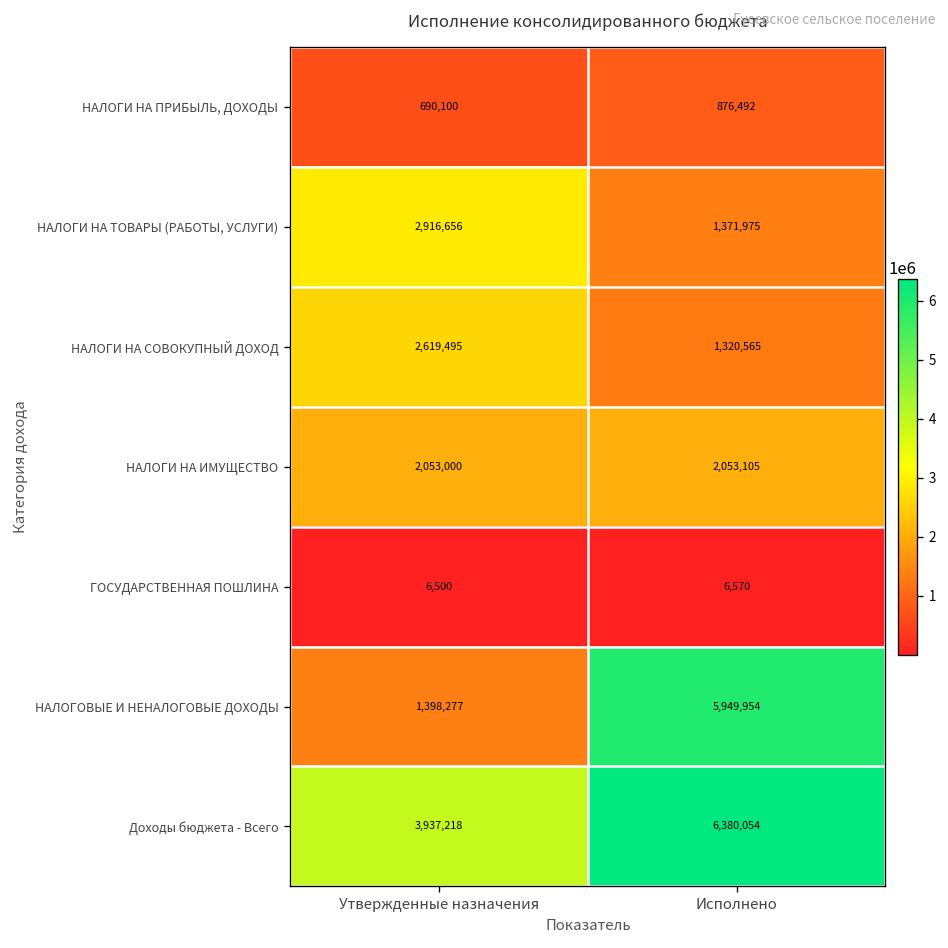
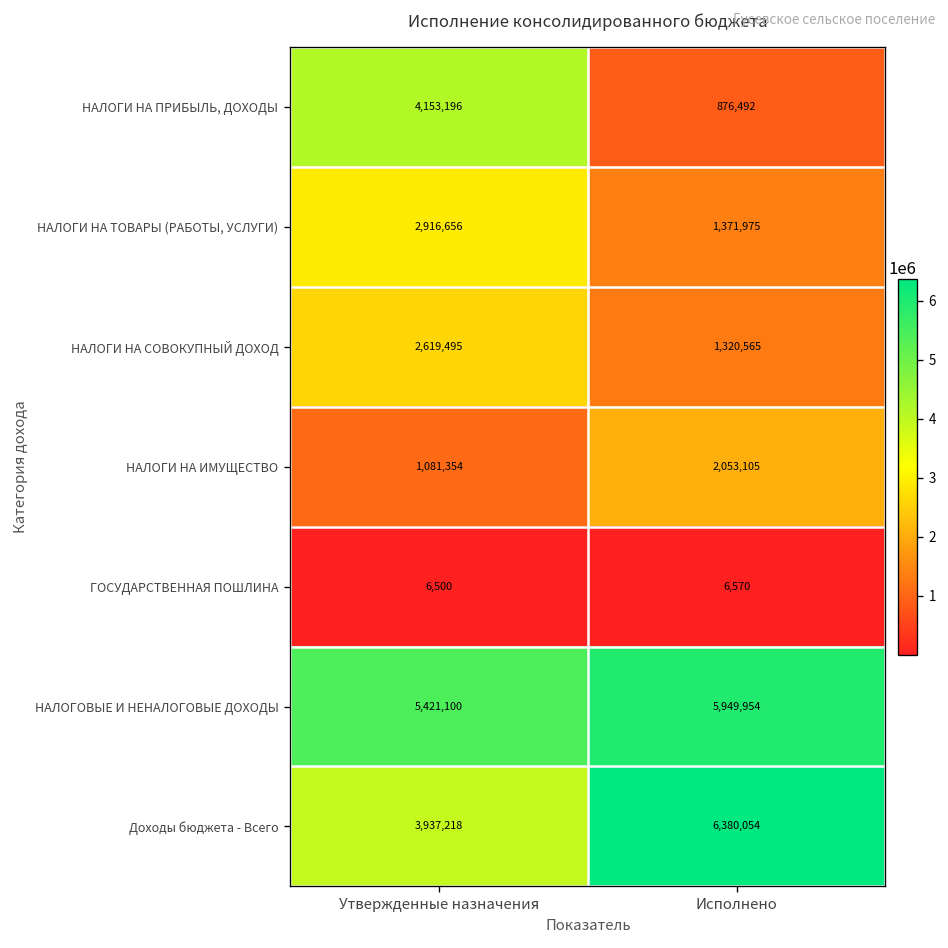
НАЛОГИ НА ПРИБЫЛЬ, ДОХОДЫ, Утвержденные назначения: 690,100 -> 4,153,196
НАЛОГИ НА ИМУЩЕСТВО, Утвержденные назначения: 2,053,000 -> 1,081,354
НАЛОГОВЫЕ И НЕНАЛОГОВЫЕ ДОХОДЫ, Утвержденные назначения: 1,398,277 -> 5,421,100
